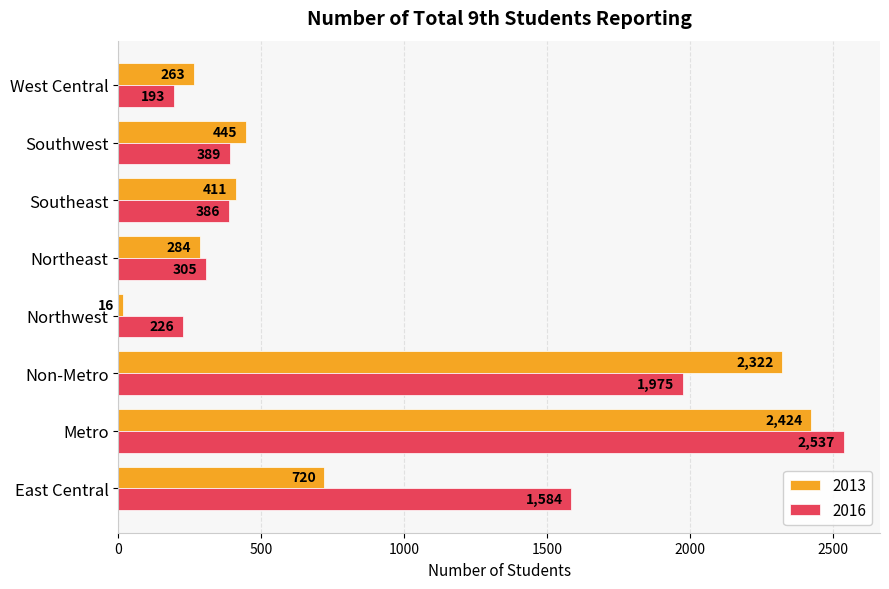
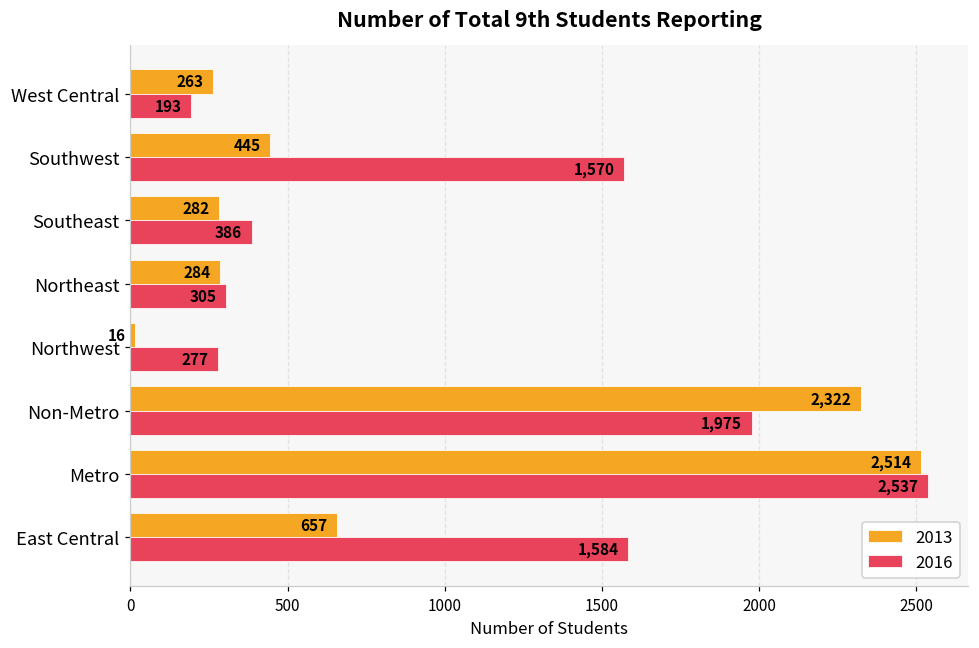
2016, Southwest: 389 -> 1,570
2013, Southeast: 411 -> 282
2016, Northwest: 226 -> 277
2013, Metro: 2,424 -> 2,514
2013, East Central: 720 -> 657
